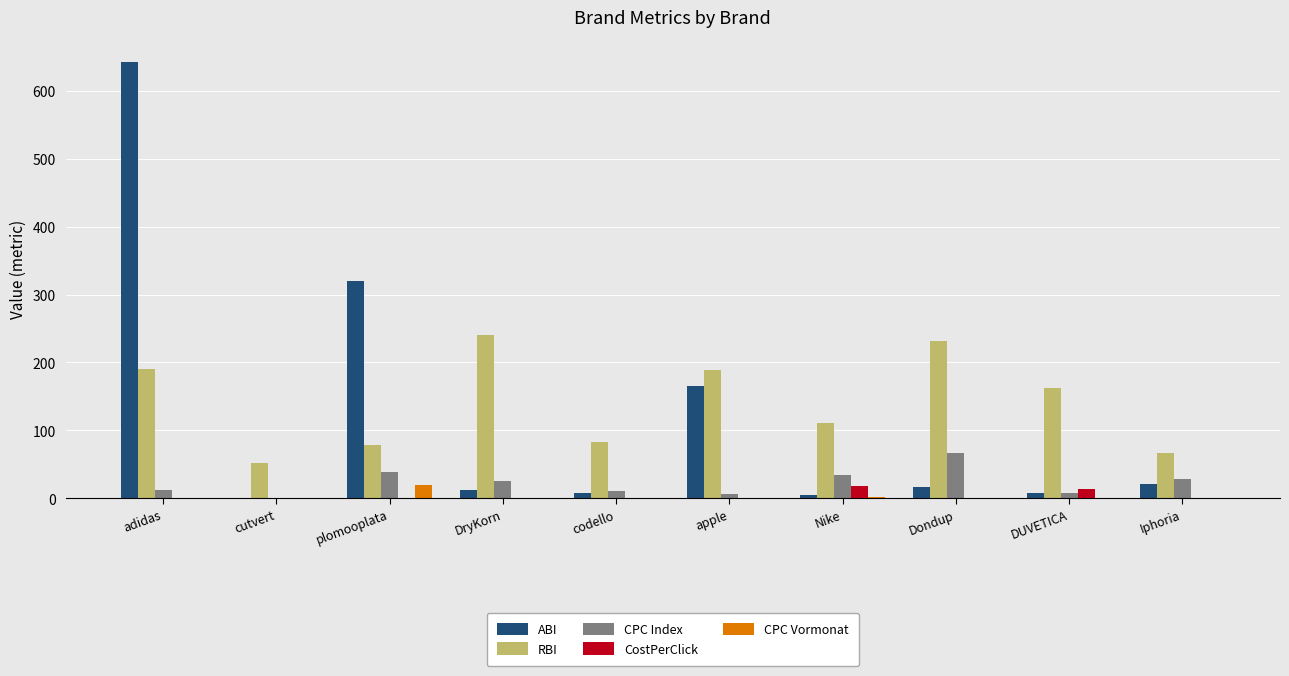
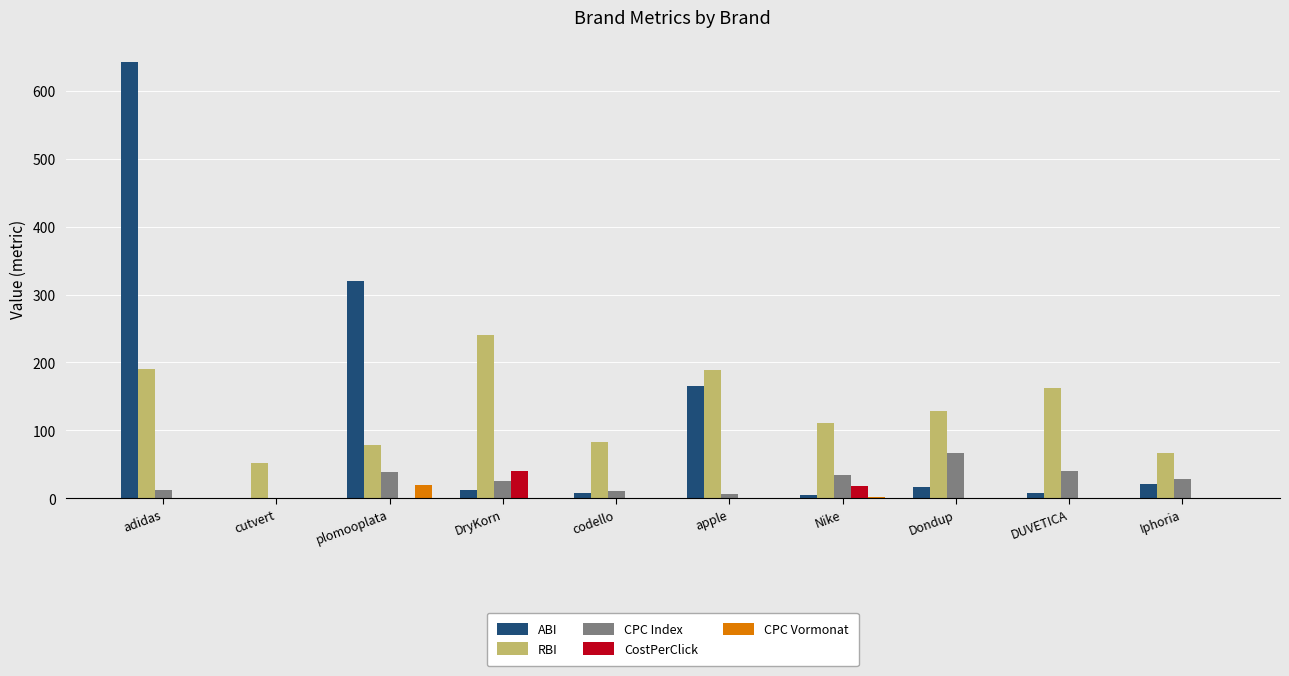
CostPerClick, DryKorn: 0 -> 40
RBI, Dondup: 230 -> 130
CPC Index, DUVETICA: 10 -> 40
CostPerClick, DUVETICA: 10 -> 0
